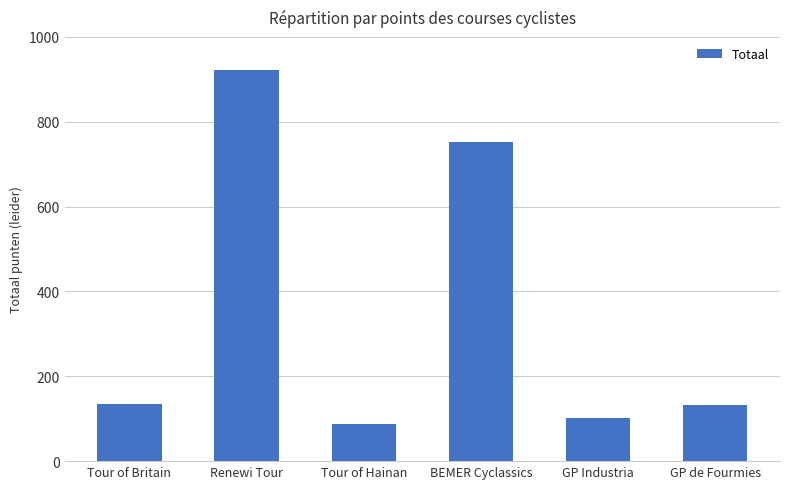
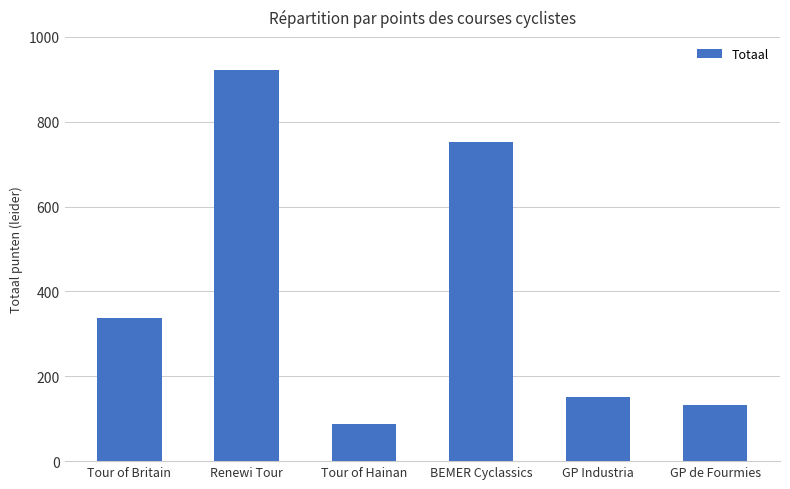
Tour of Britain: 140 -> 340
GP Industria: 100 -> 150
